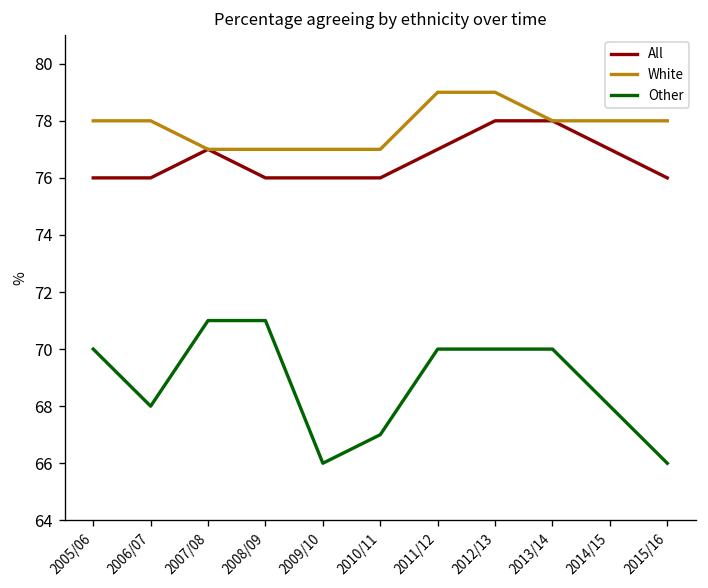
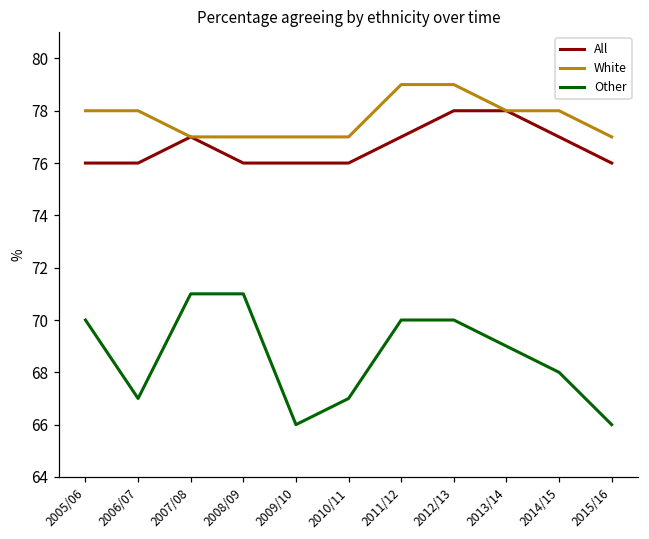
Other, 2006/07: 68 -> 67
Other, 2013/14: 70 -> 69
White, 2015/16: 78 -> 77
